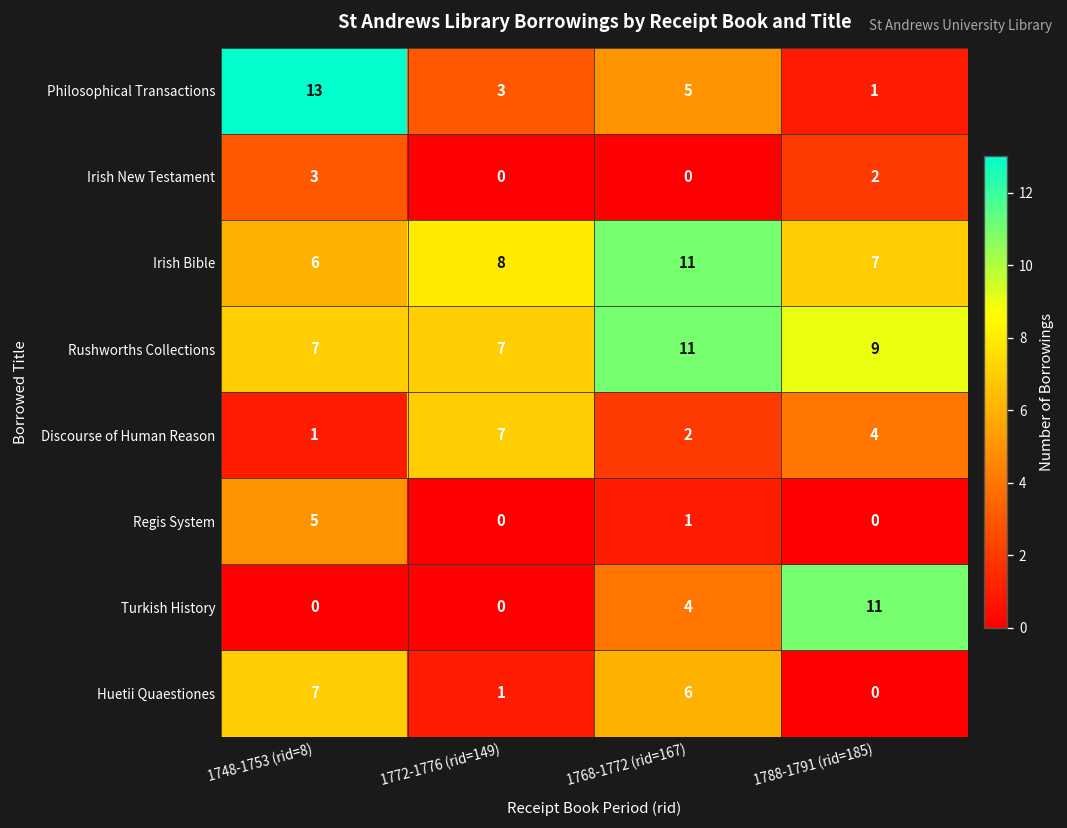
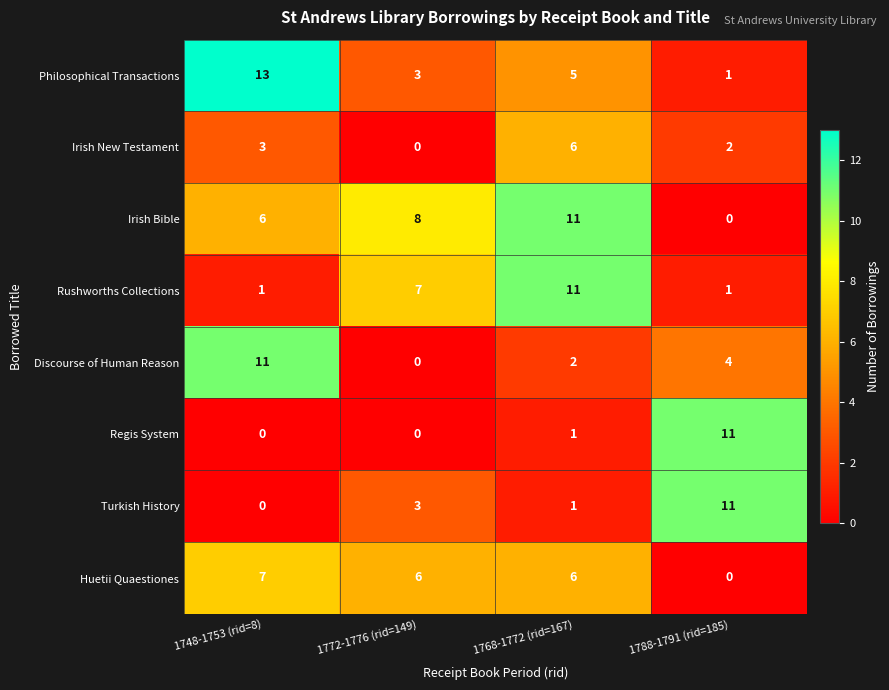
Irish New Testament, 1768-1772 (rid=167): 0 -> 6
Irish Bible, 1788-1791 (rid=185): 7 -> 0
Rushworths Collections, 1748-1753 (rid=8): 7 -> 1
Rushworths Collections, 1788-1791 (rid=185): 9 -> 1
Discourse of Human Reason, 1748-1753 (rid=8): 1 -> 11
Discourse of Human Reason, 1772-1776 (rid=149): 7 -> 0
Regis System, 1748-1753 (rid=8): 5 -> 0
Regis System, 1788-1791 (rid=185): 0 -> 11
Turkish History, 1772-1776 (rid=149): 0 -> 3
Turkish History, 1768-1772 (rid=167): 4 -> 1
Huetii Quaestiones, 1772-1776 (rid=149): 1 -> 6
